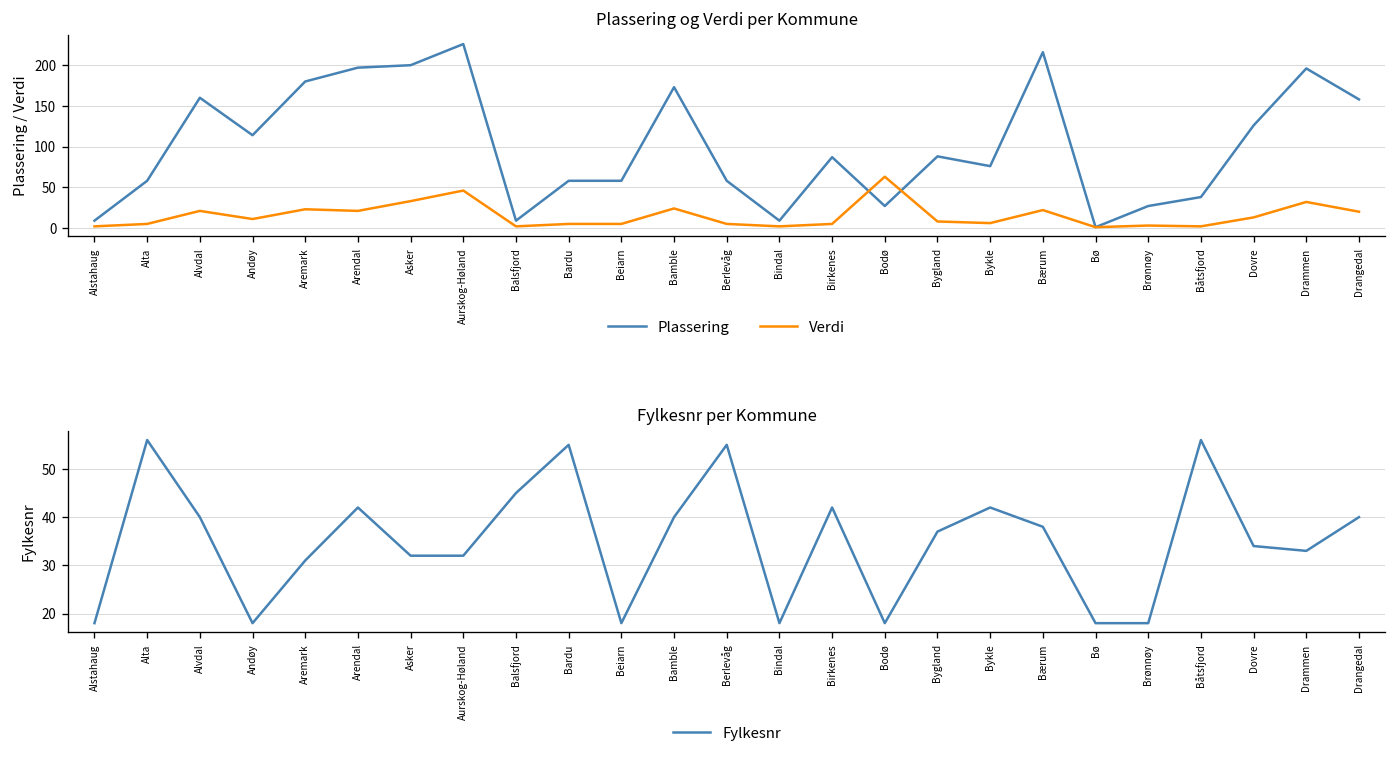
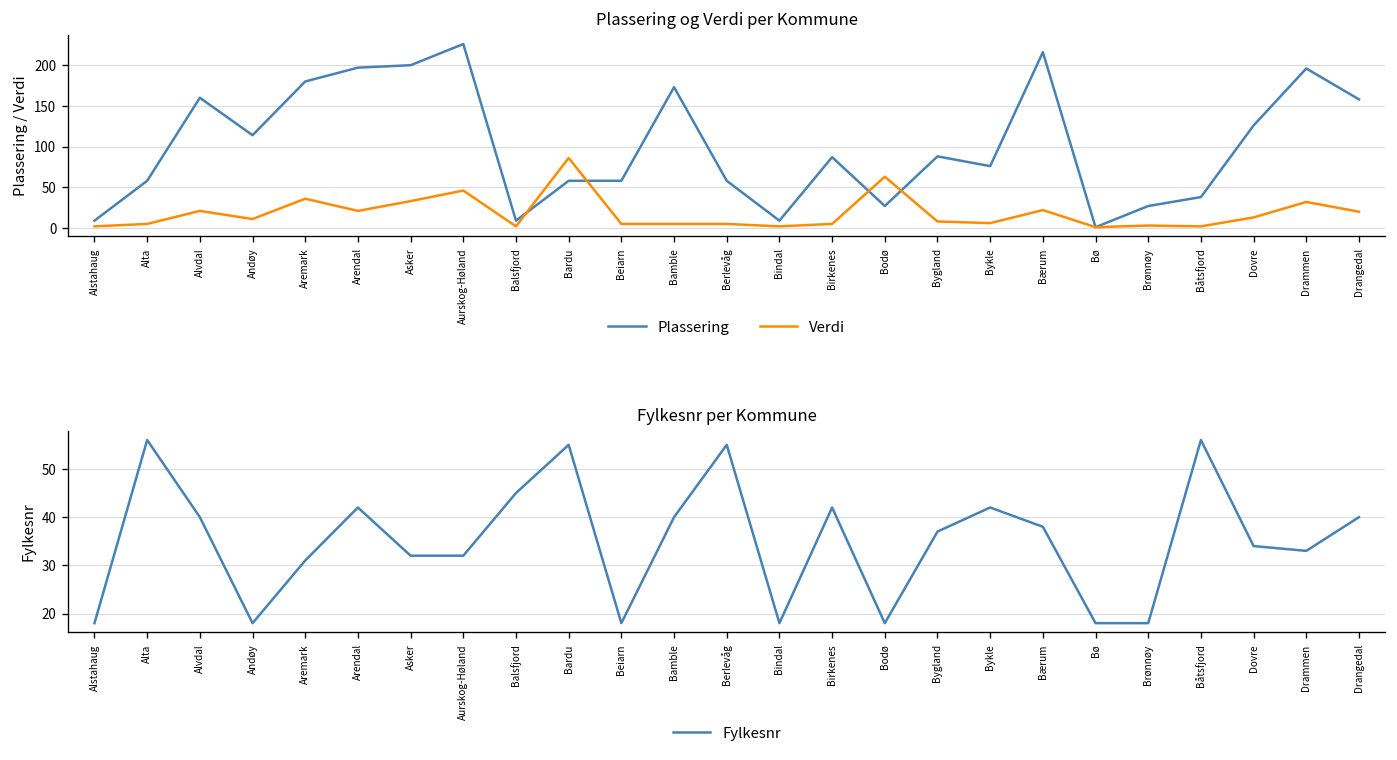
Plassering og Verdi per Kommune, Verdi, Aremark: 20 -> 40
Plassering og Verdi per Kommune, Verdi, Bardu: 10 -> 90
Plassering og Verdi per Kommune, Verdi, Bamble: 20 -> 10
